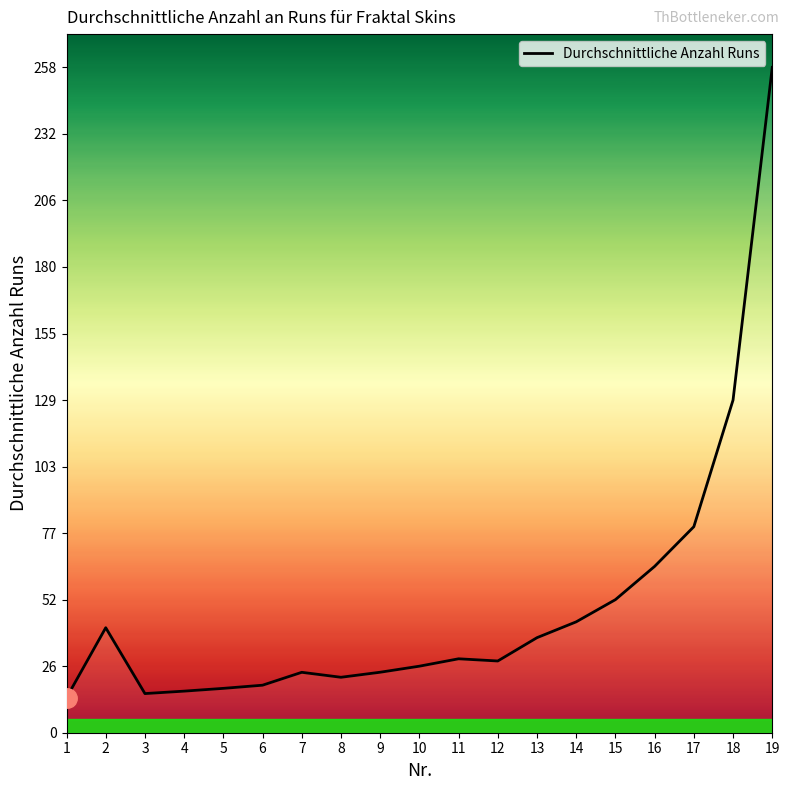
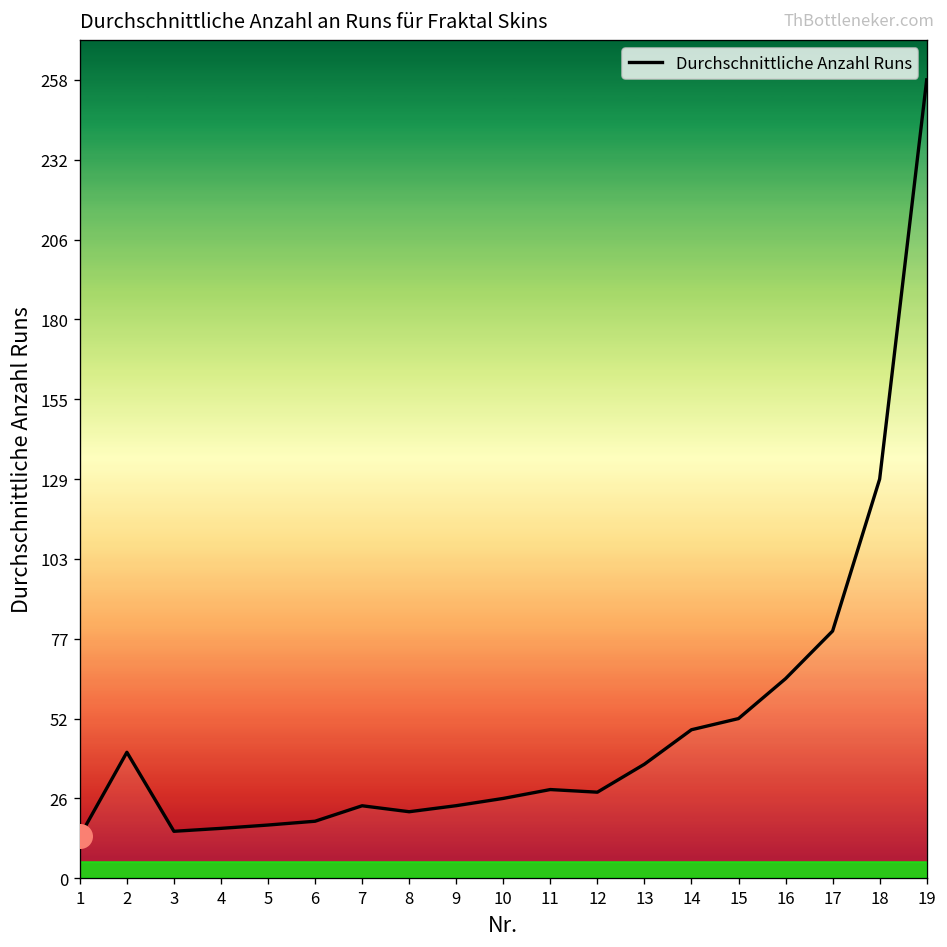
Durchschnittliche Anzahl Runs, 14: 43 -> 48
